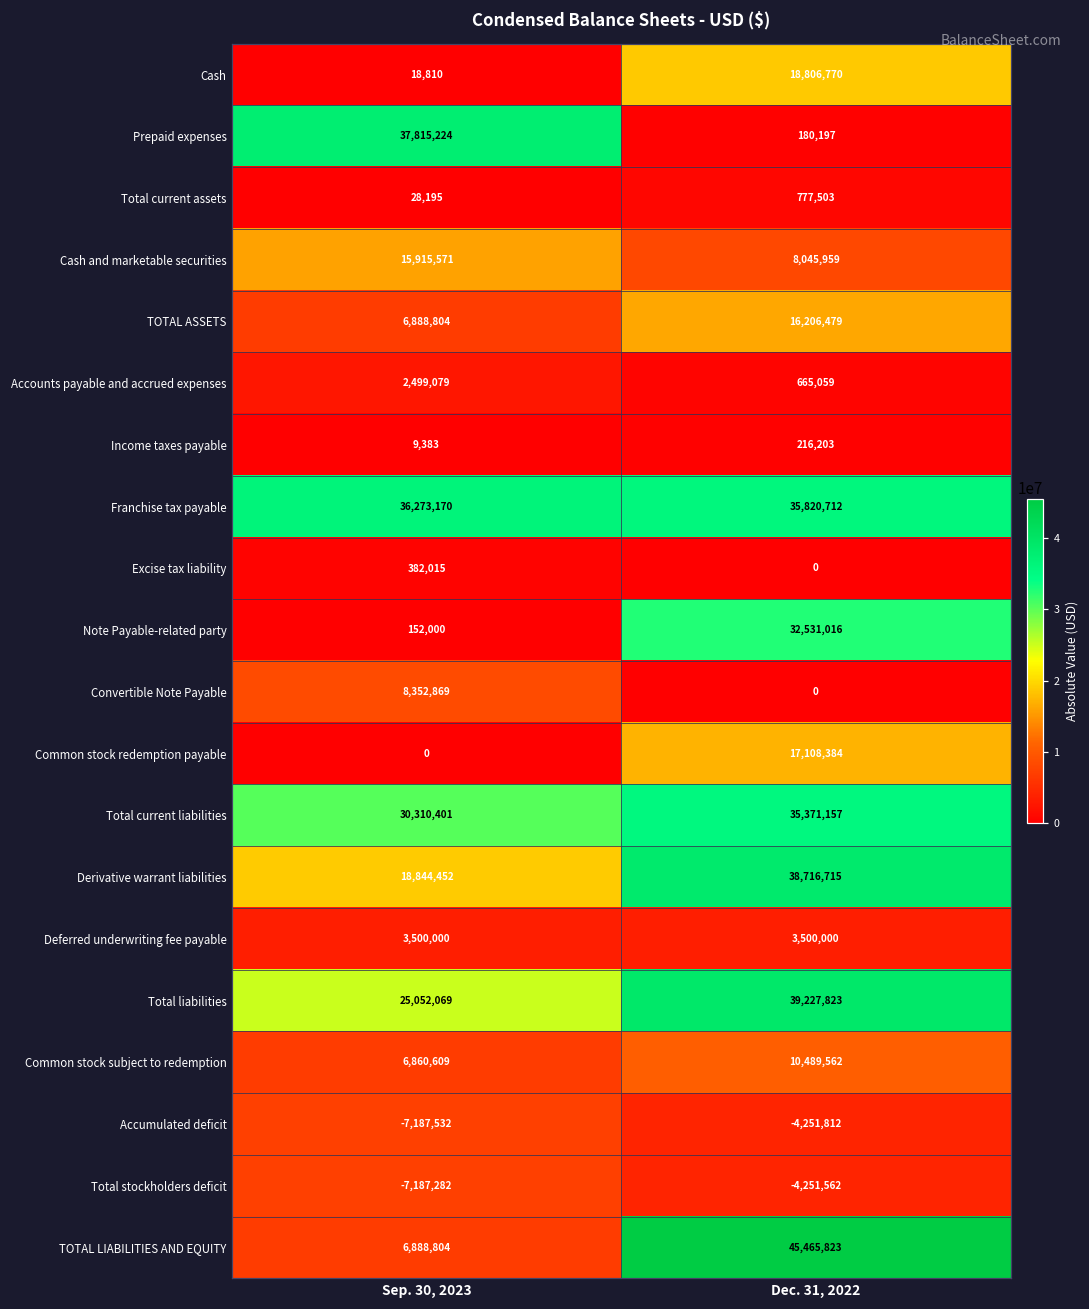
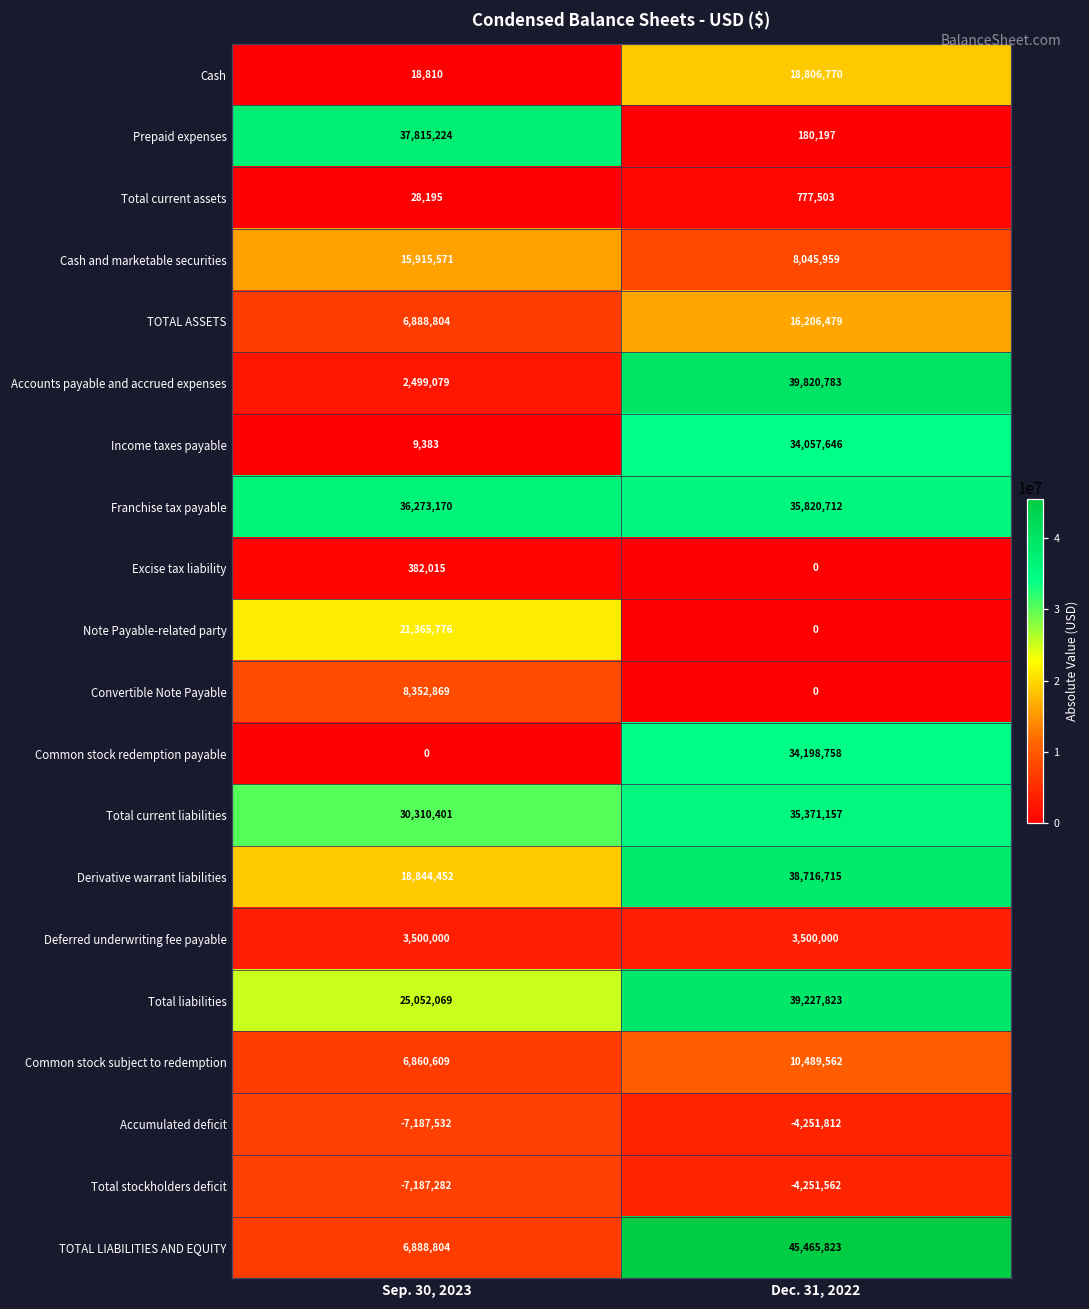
Accounts payable and accrued expenses, Dec. 31, 2022: 665,059 -> 39,820,783
Income taxes payable, Dec. 31, 2022: 216,203 -> 34,057,646
Note Payable-related party, Sep. 30, 2023: 152,000 -> 21,365,776
Note Payable-related party, Dec. 31, 2022: 32,531,016 -> 0
Common stock redemption payable, Dec. 31, 2022: 17,108,384 -> 34,198,758
